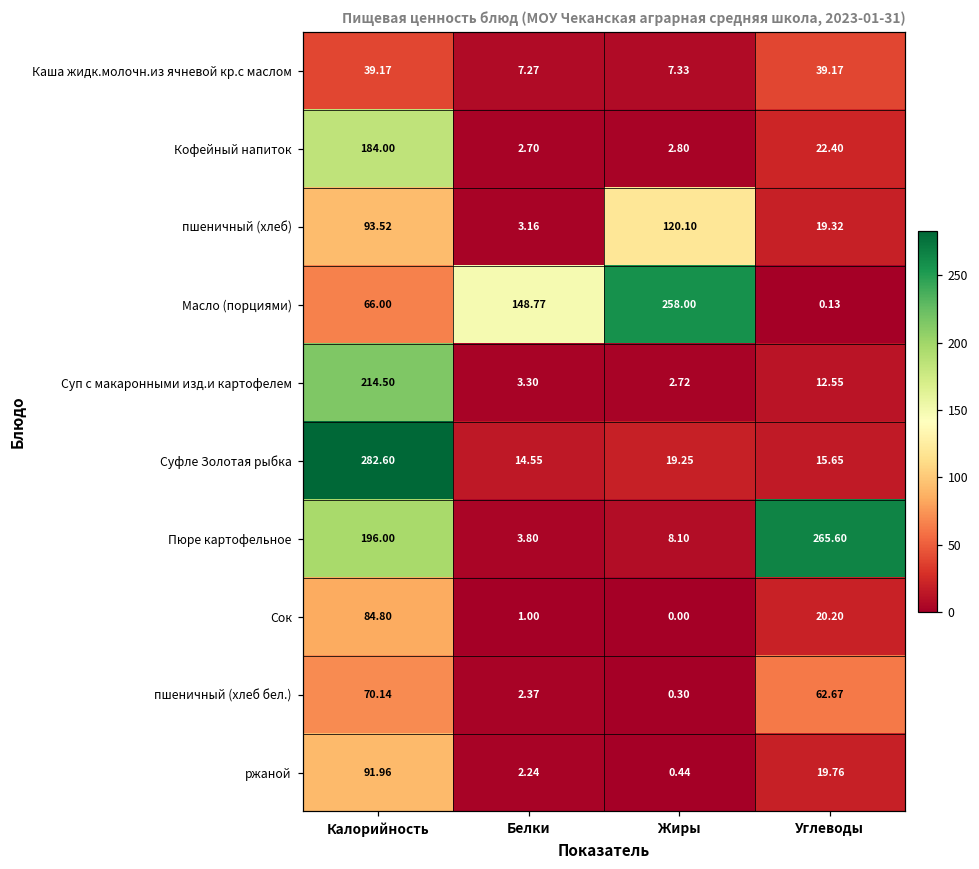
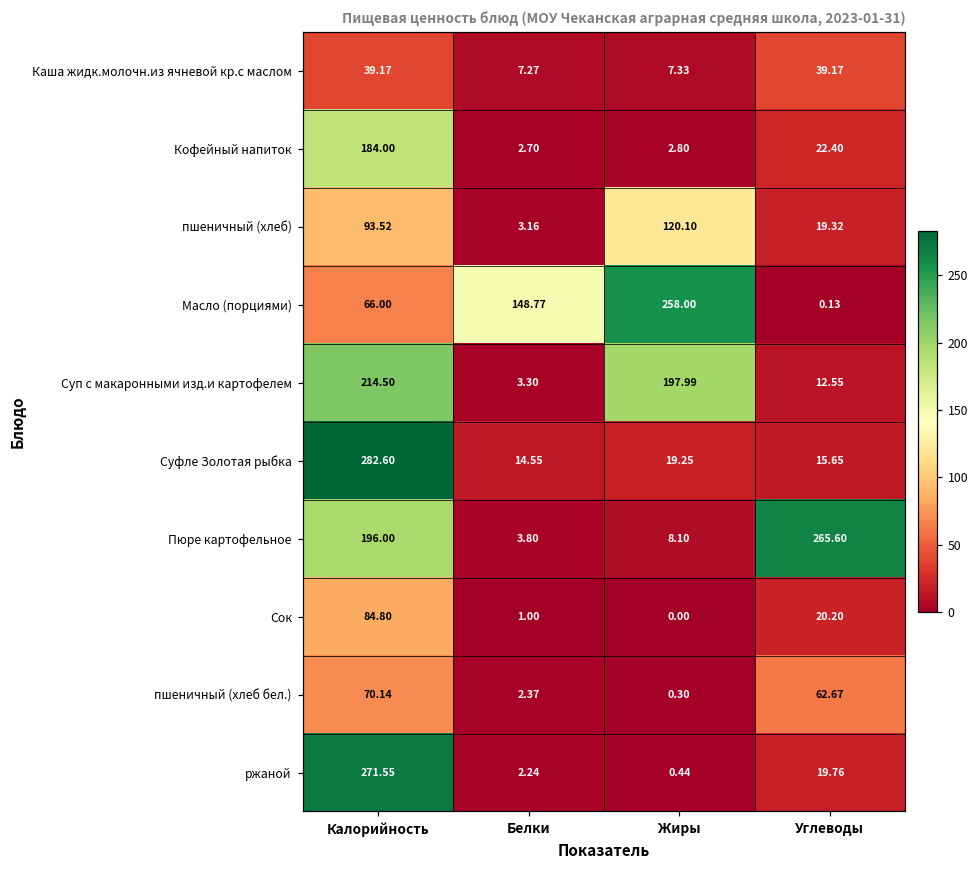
Суп с макаронными изд.и картофелем, Жиры: 2.72 -> 197.99
ржаной, Калорийность: 91.96 -> 271.55
